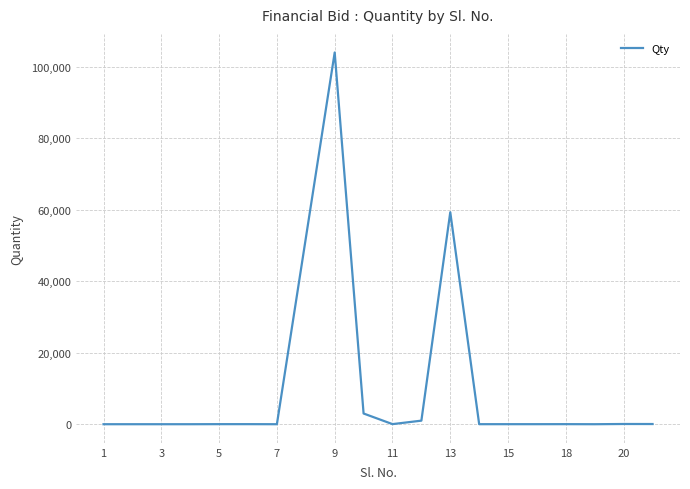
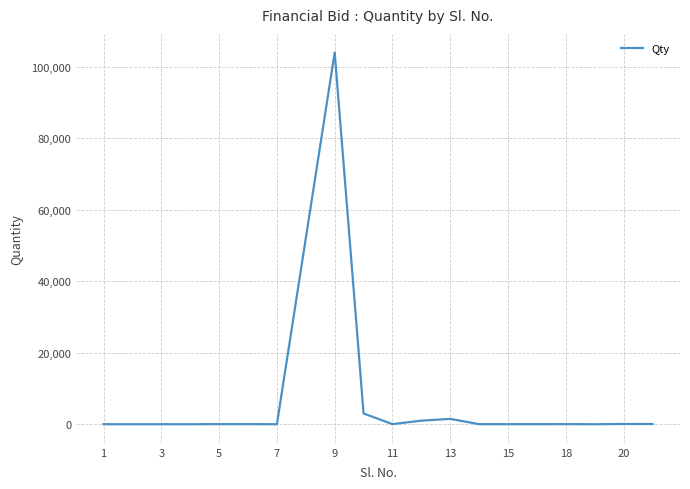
13: 59,000 -> 2,000
